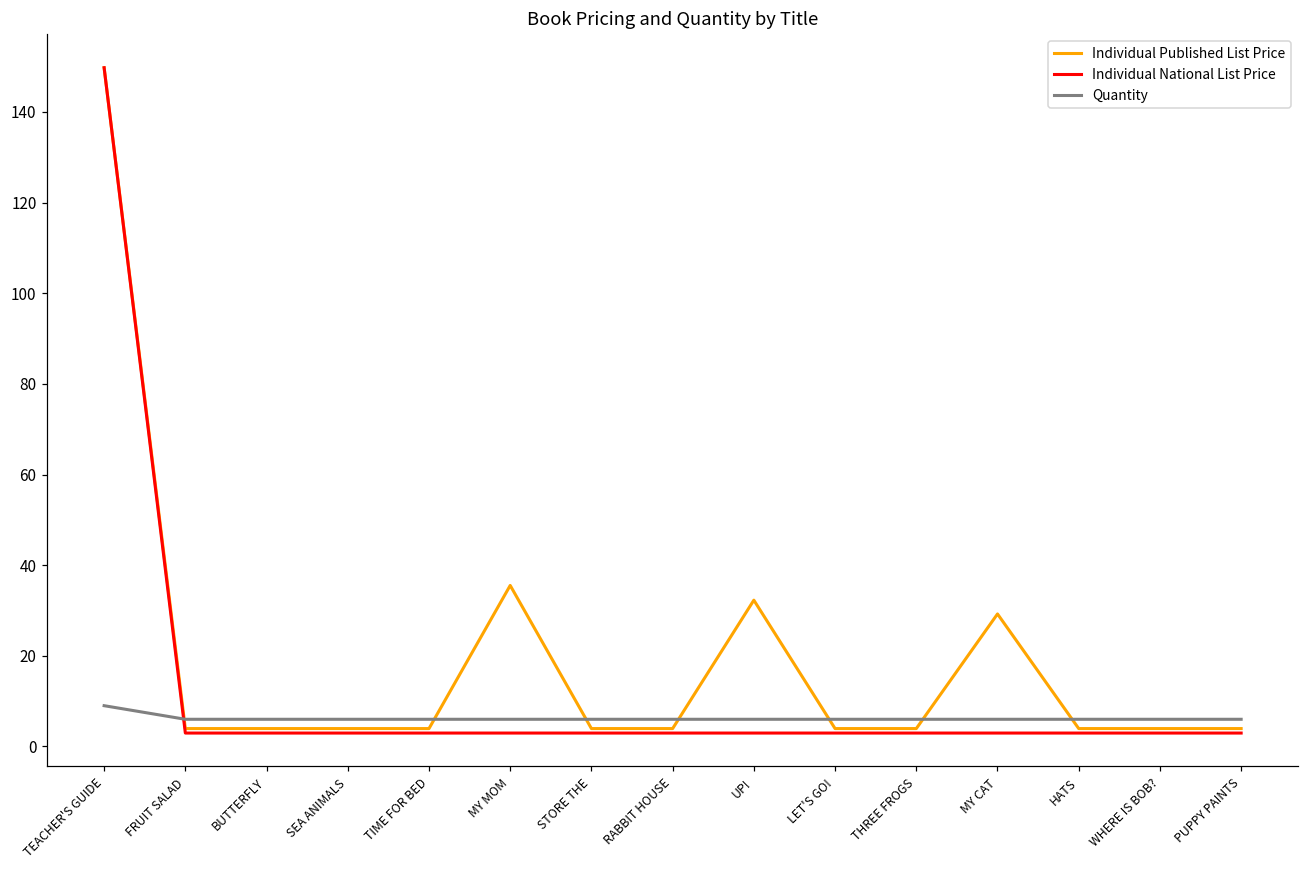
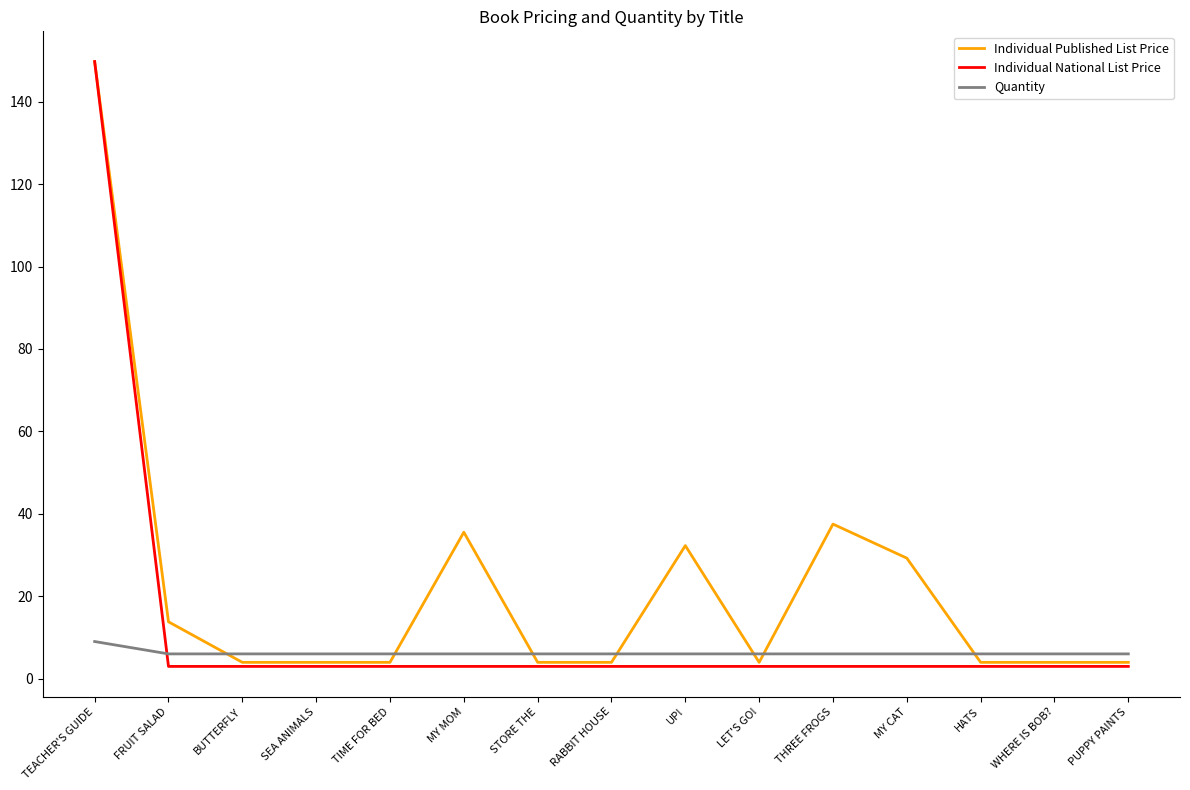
Individual Published List Price, FRUIT SALAD: 4 -> 14
Individual Published List Price, THREE FROGS: 4 -> 38
